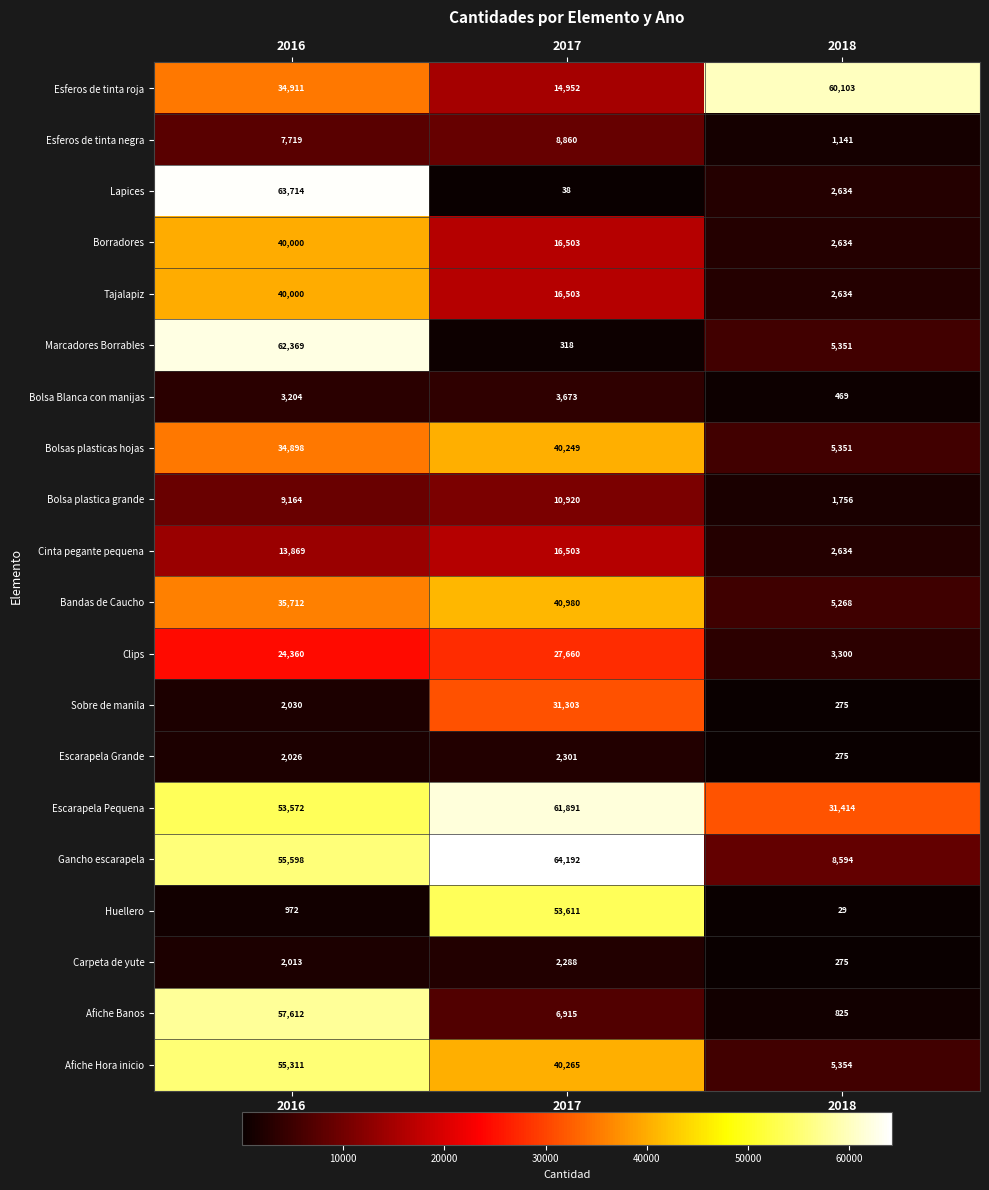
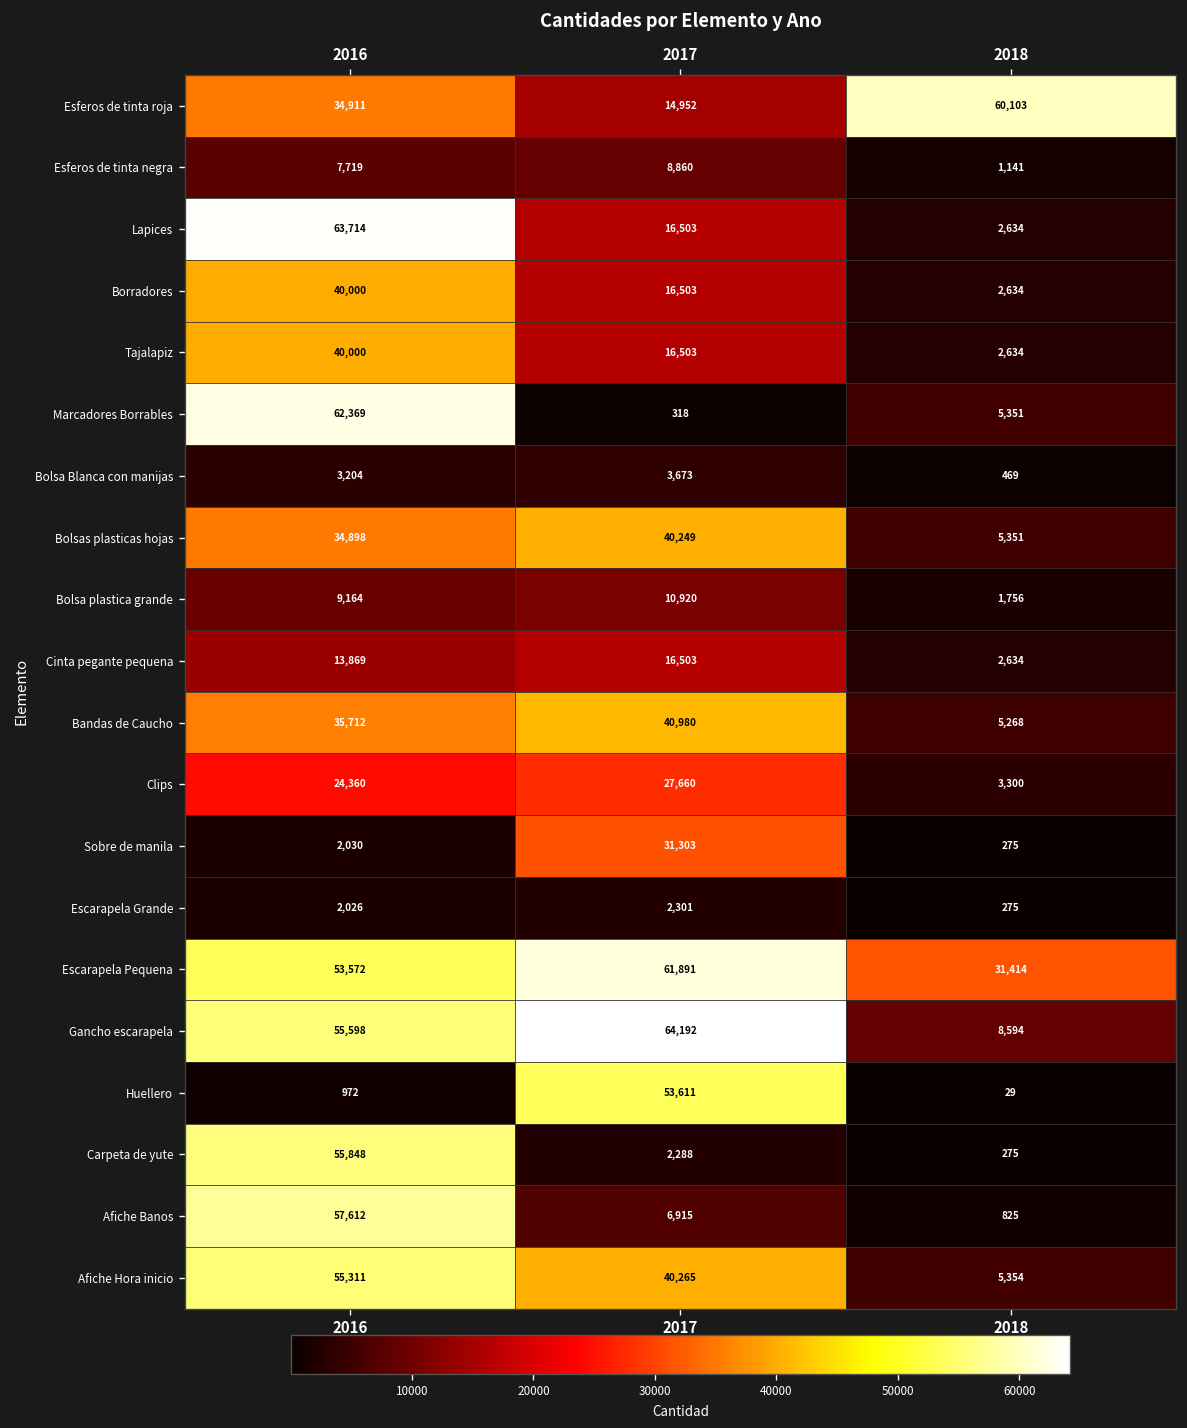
Lapices, 2017: 38 -> 16,503
Carpeta de yute, 2016: 2,013 -> 55,848
